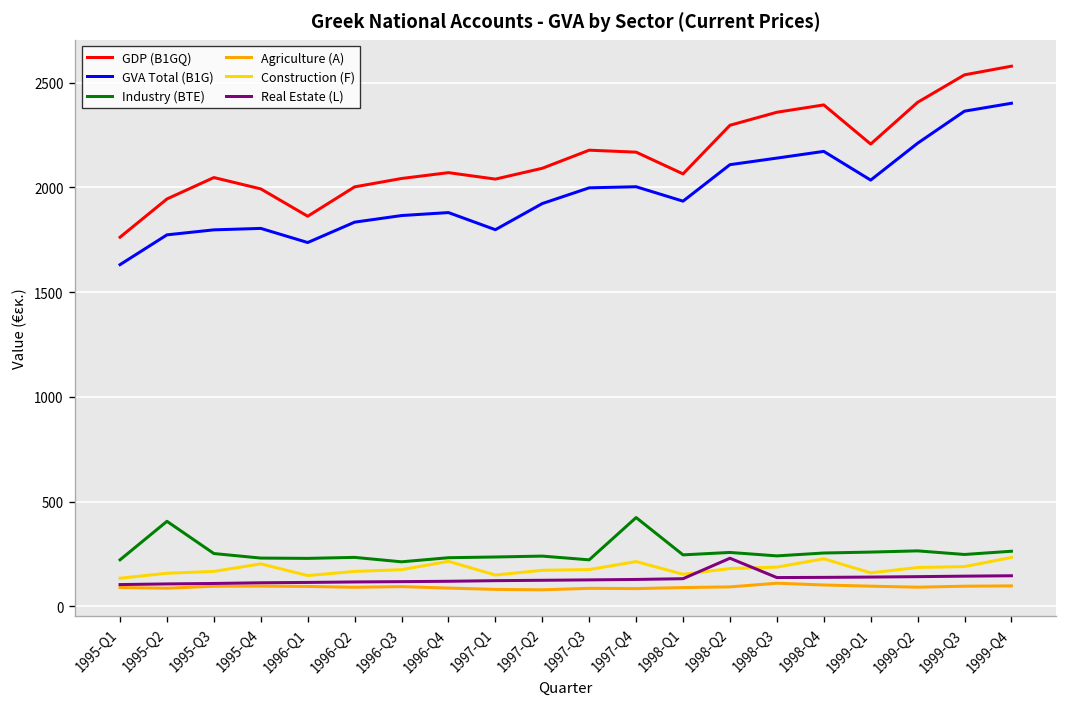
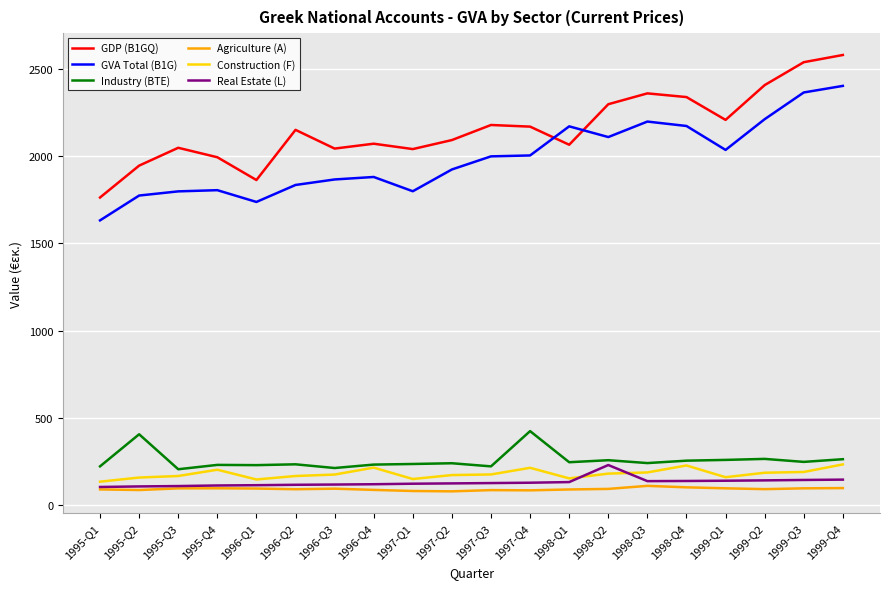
Industry (BTE), 1995-Q3: 250 -> 210
GDP (B1GQ), 1996-Q2: 2000 -> 2150
GVA Total (B1G), 1998-Q1: 1930 -> 2170
GVA Total (B1G), 1998-Q3: 2140 -> 2200
GDP (B1GQ), 1998-Q4: 2390 -> 2340
